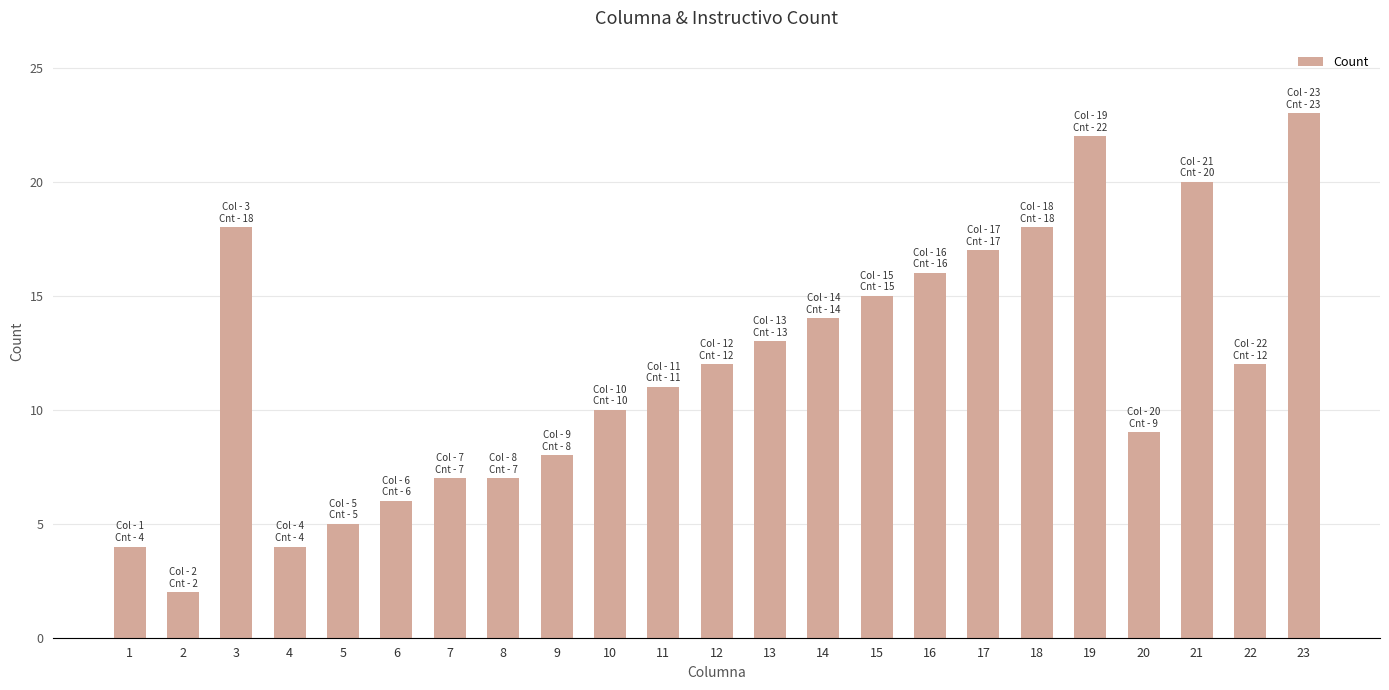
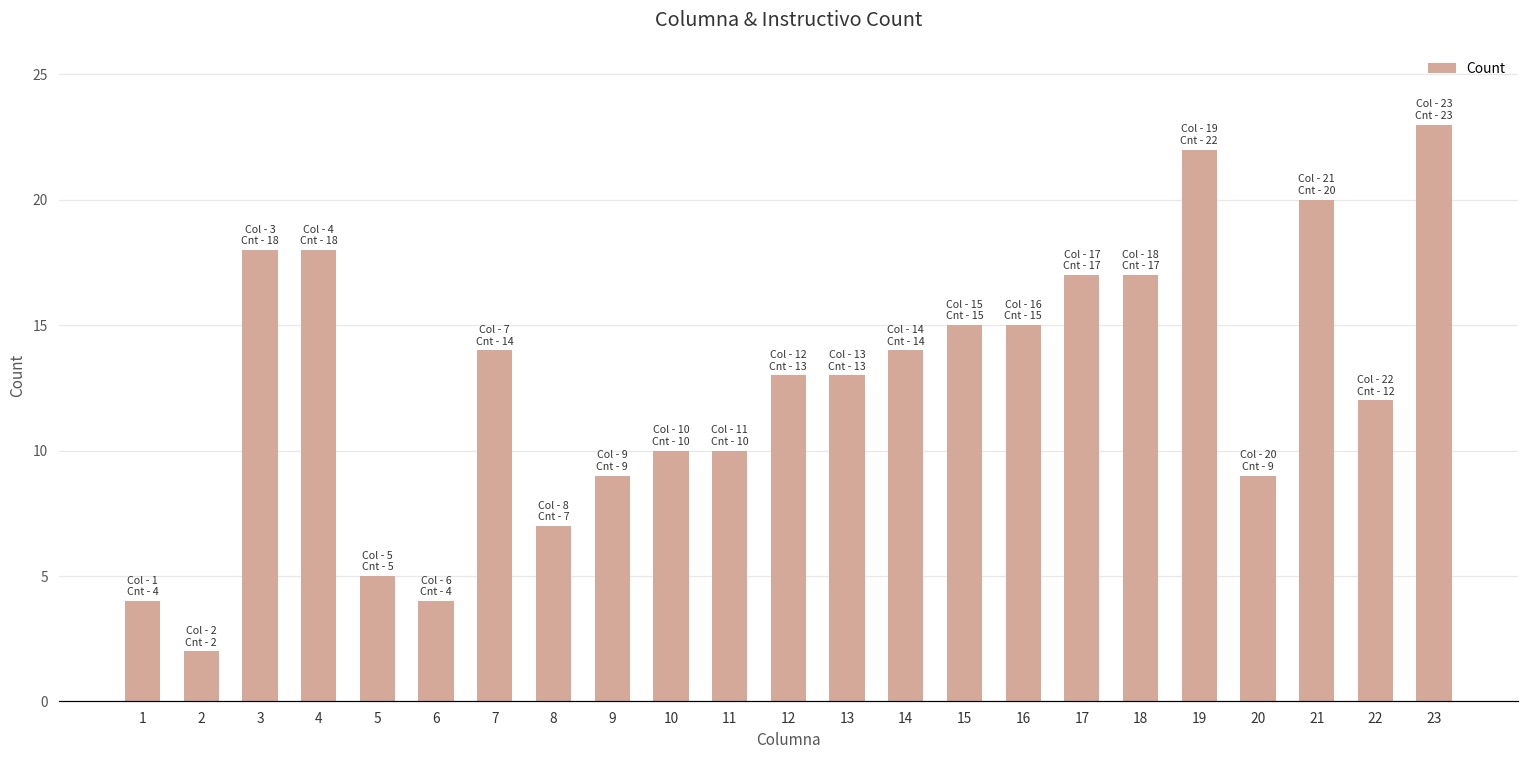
4: 4 -> 18
6: 6 -> 4
7: 7 -> 14
9: 8 -> 9
11: 11 -> 10
12: 12 -> 13
16: 16 -> 15
18: 18 -> 17
